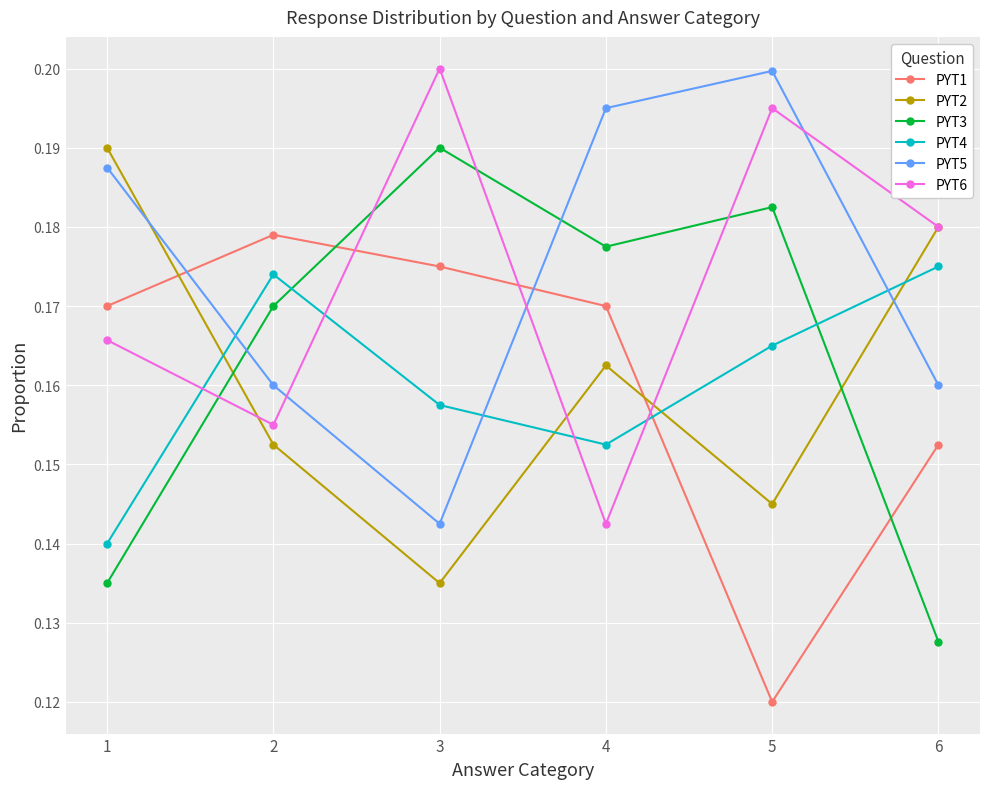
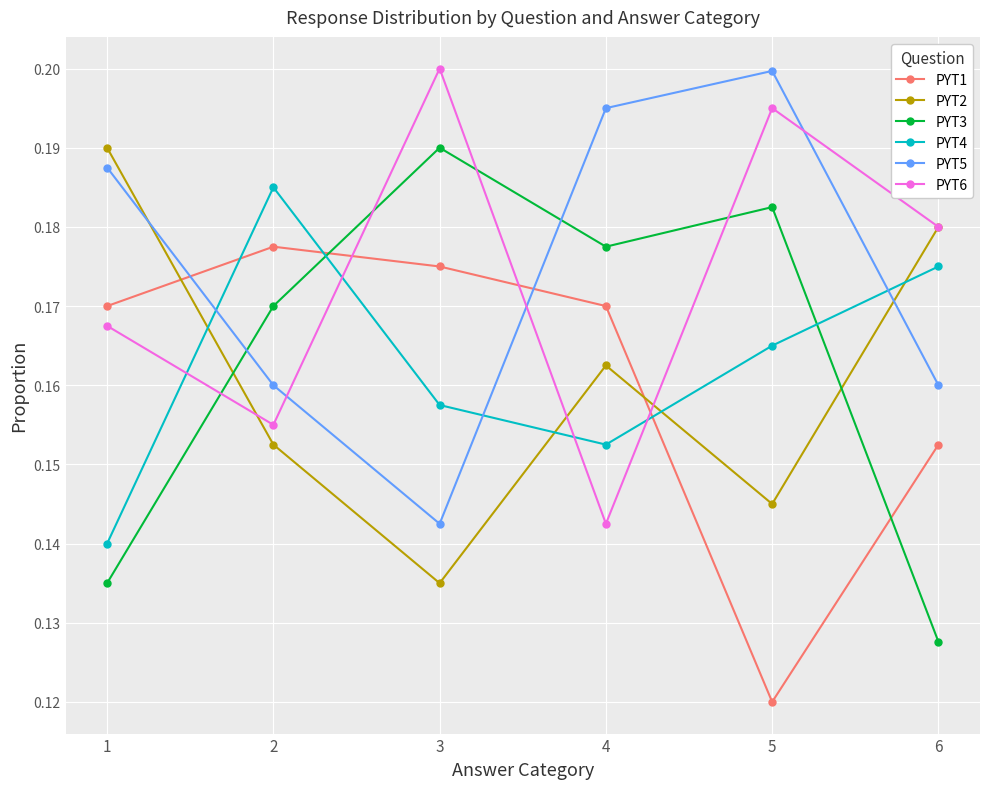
PYT6, 1: 0.166 -> 0.168
PYT1, 2: 0.179 -> 0.178
PYT4, 2: 0.174 -> 0.185
